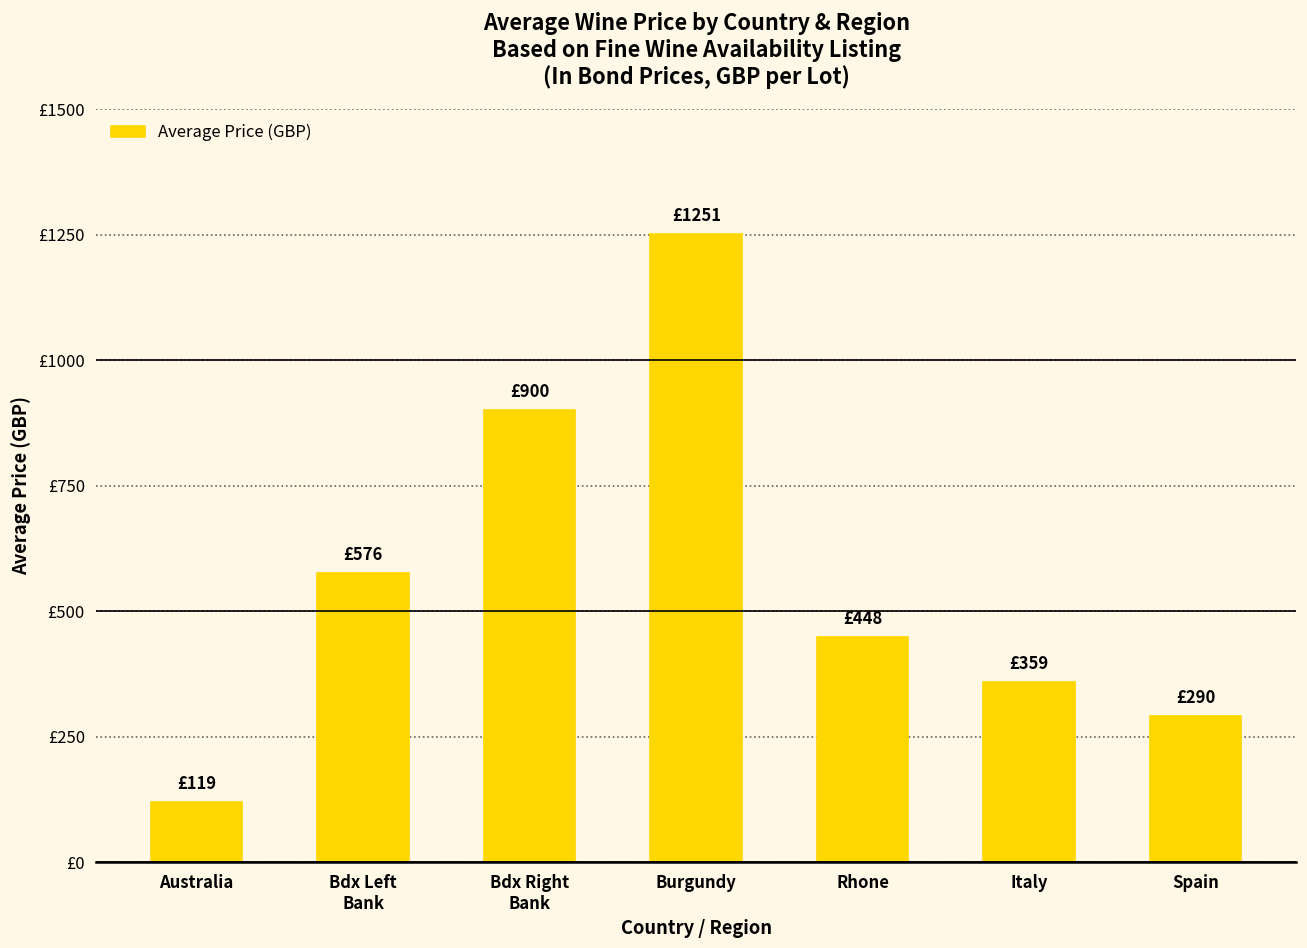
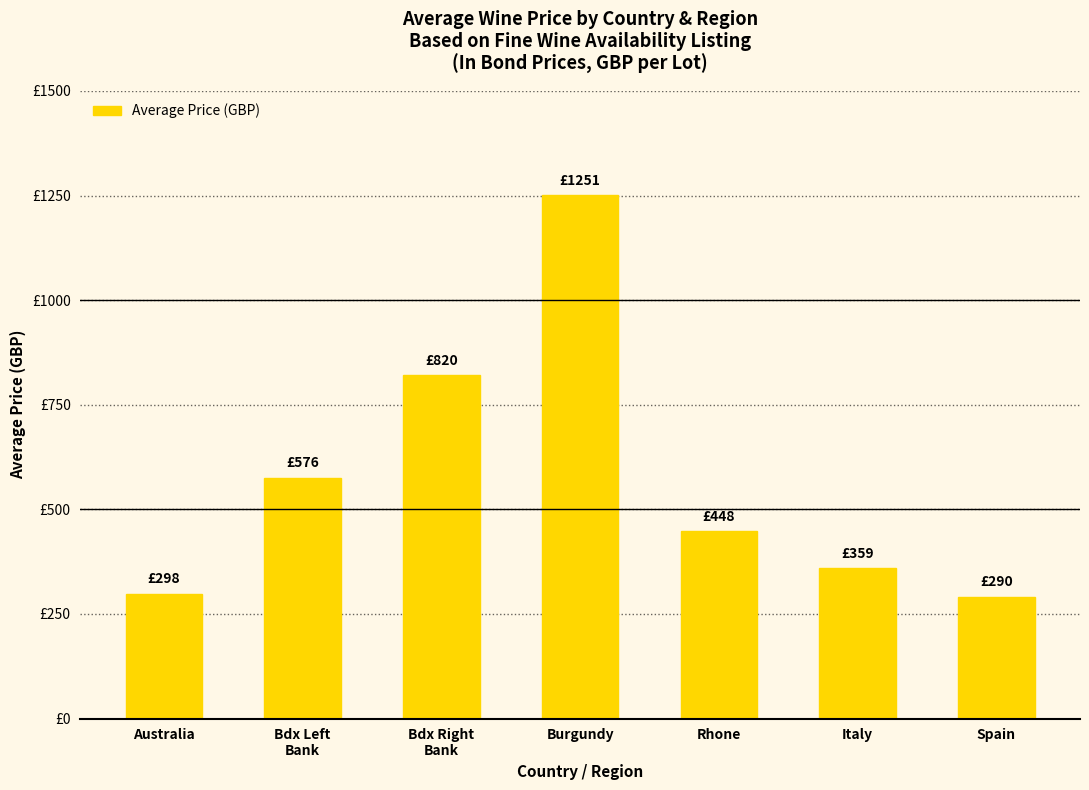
Australia: £119 -> £298
Bdx Right Bank: £900 -> £820
